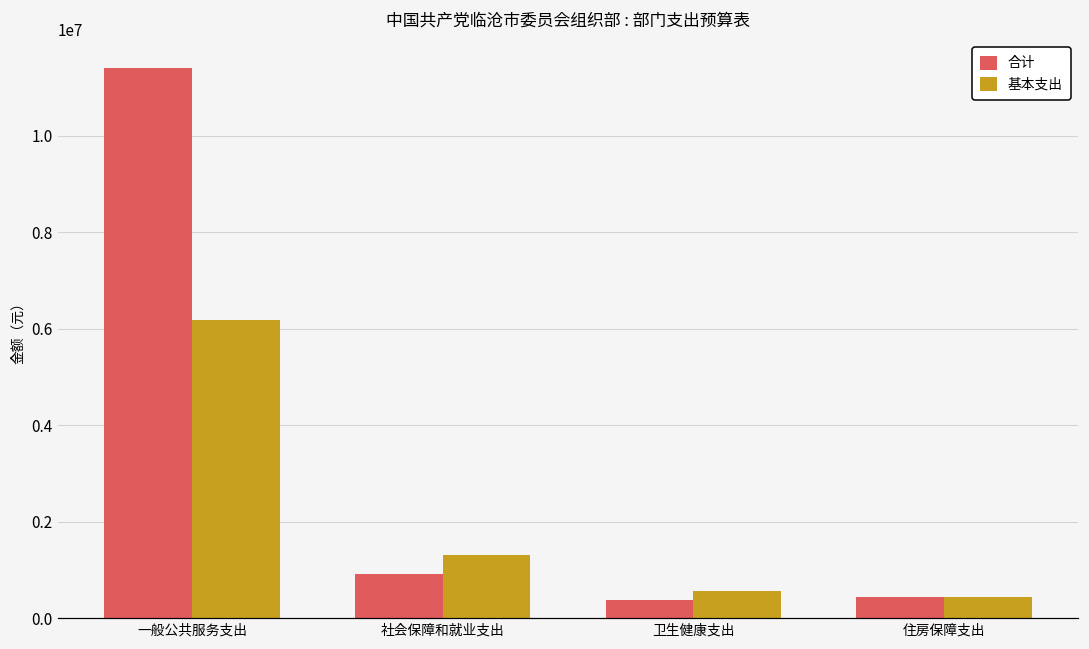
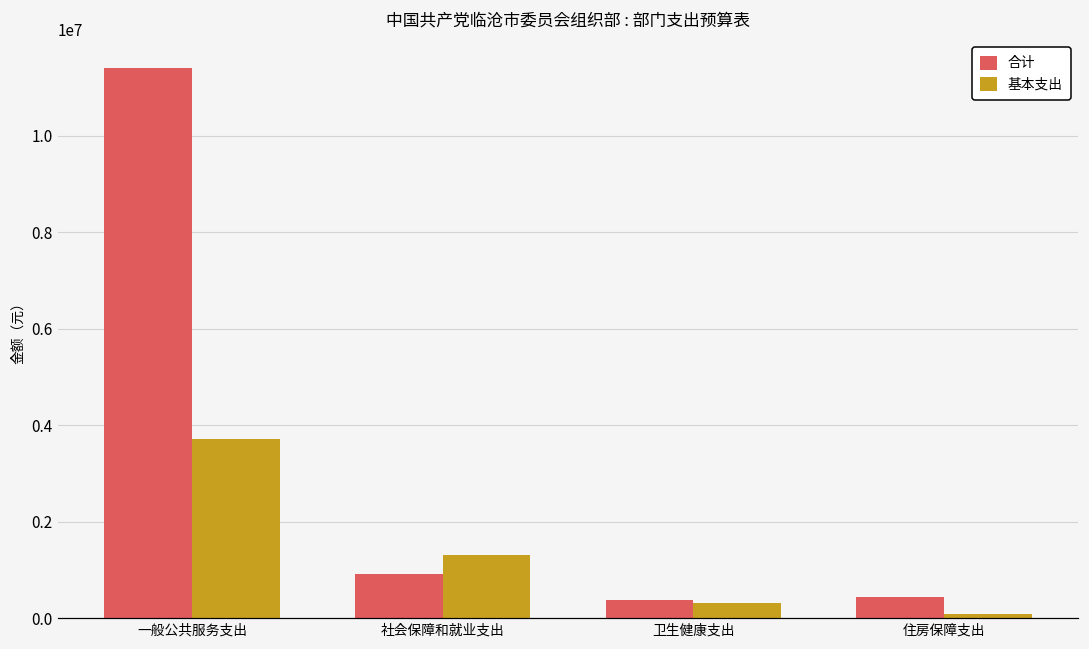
基本支出, 一般公共服务支出: 6200000 -> 3700000
基本支出, 卫生健康支出: 600000 -> 300000
基本支出, 住房保障支出: 500000 -> 100000
